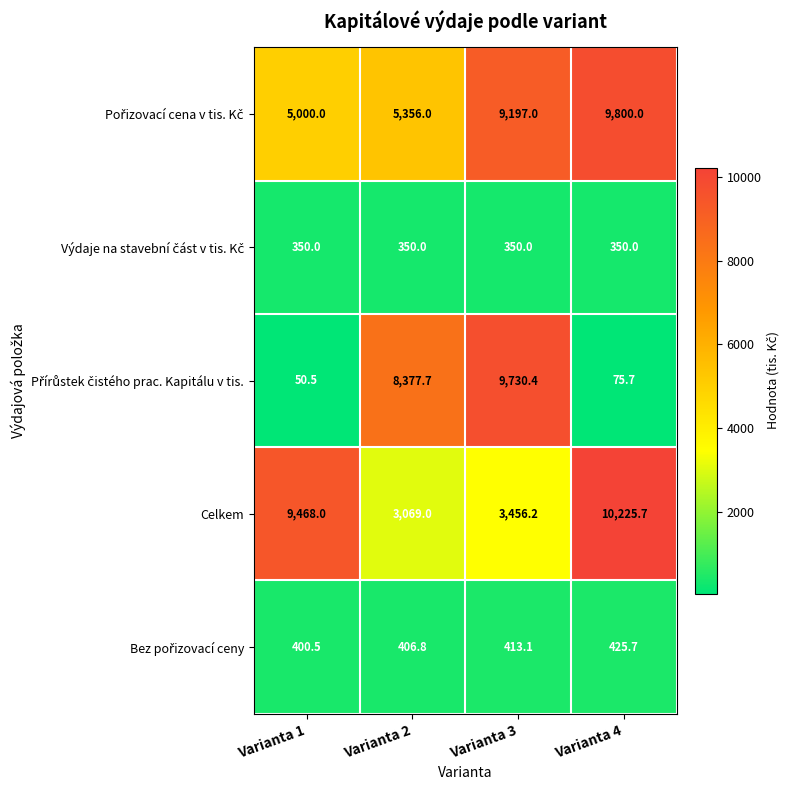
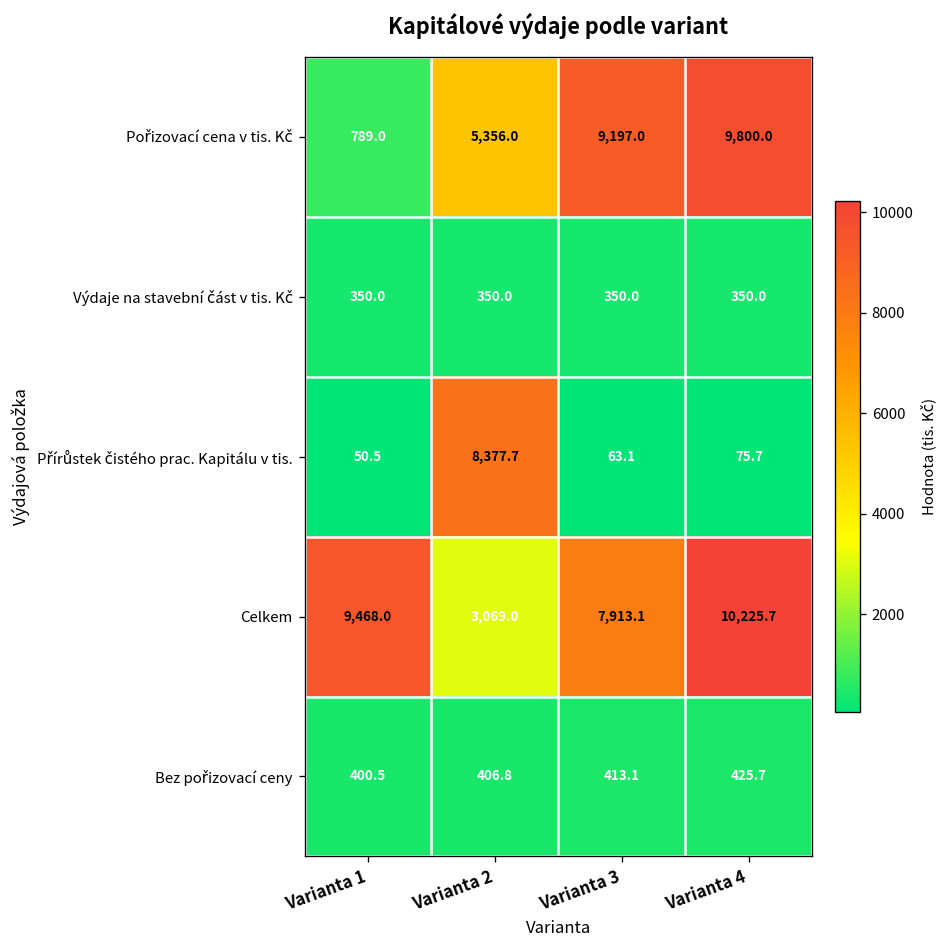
Pořizovací cena v tis. Kč, Varianta 1: 5,000.0 -> 789.0
Přírůstek čistého prac. Kapitálu v tis., Varianta 3: 9,730.4 -> 63.1
Celkem, Varianta 3: 3,456.2 -> 7,913.1
